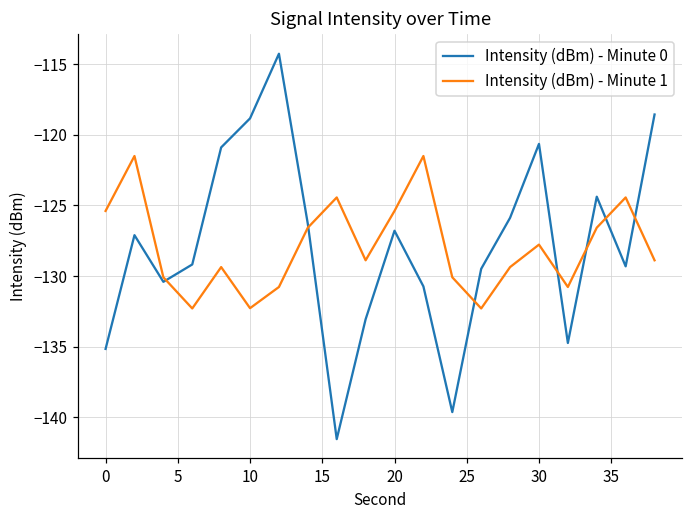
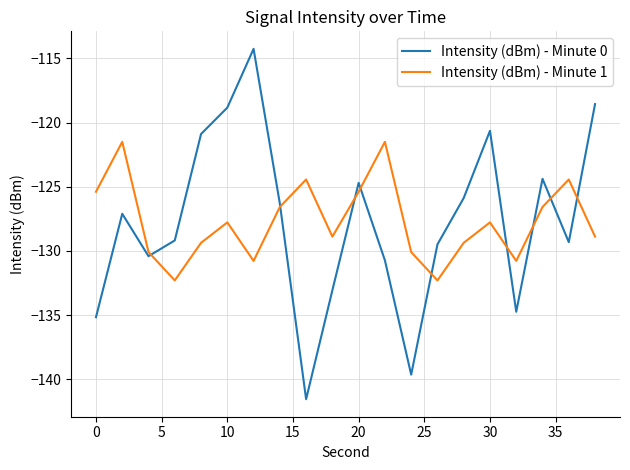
Intensity (dBm) - Minute 1, 10: -132.3 -> -127.8
Intensity (dBm) - Minute 0, 20: -126.8 -> -124.7
